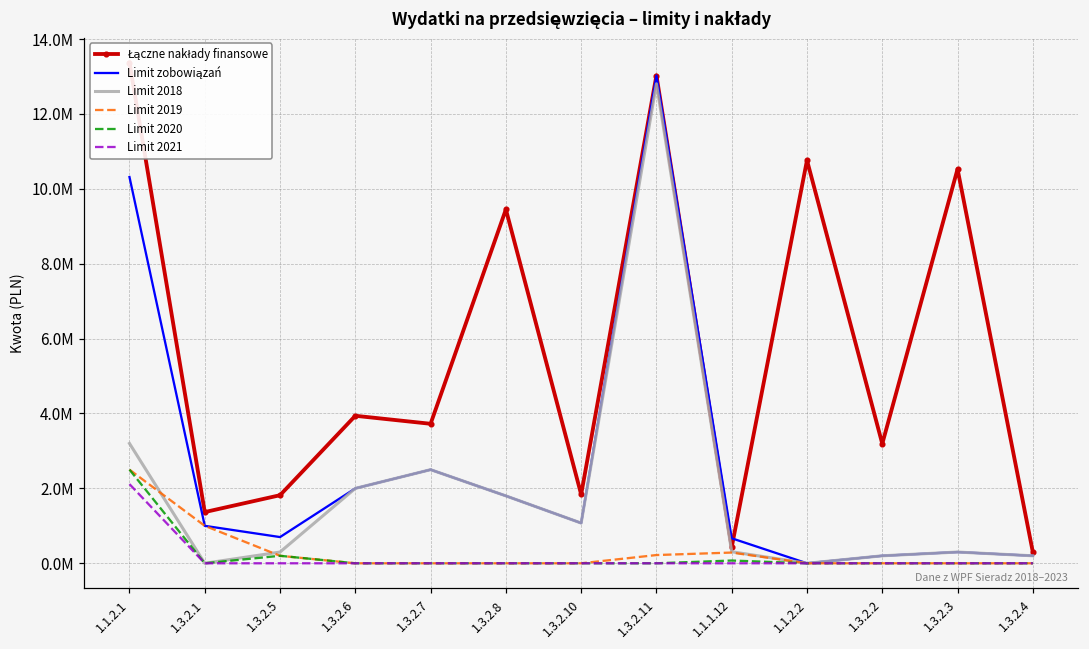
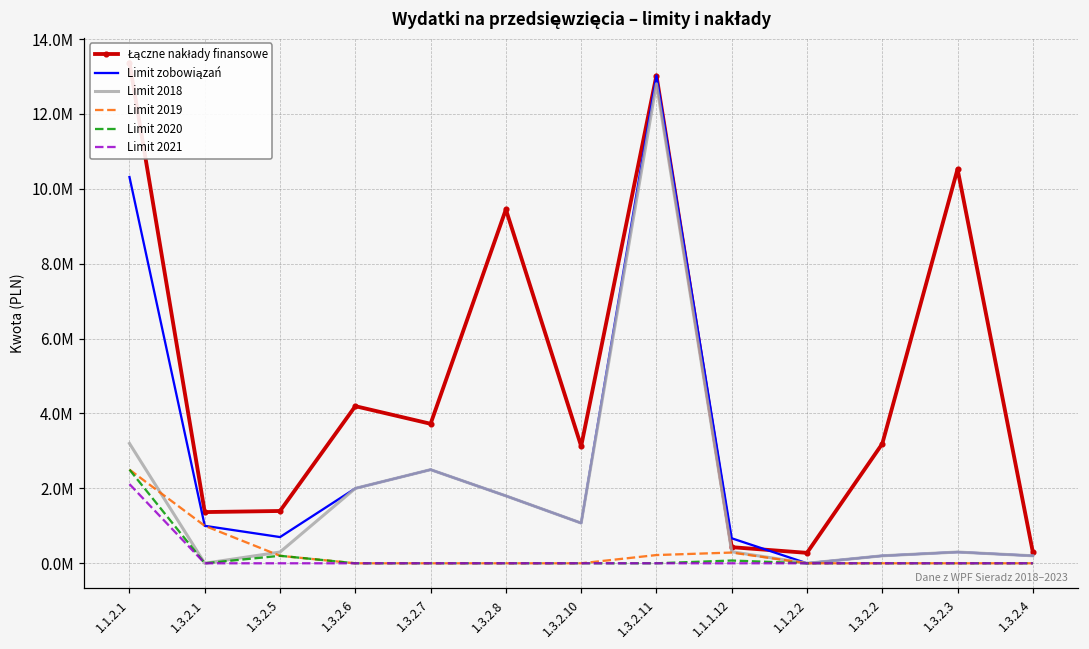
Łączne nakłady finansowe, 1.3.2.5: 1800000 -> 1400000
Łączne nakłady finansowe, 1.3.2.6: 3900000 -> 4200000
Łączne nakłady finansowe, 1.3.2.10: 1800000 -> 3100000
Łączne nakłady finansowe, 1.1.2.2: 10800000 -> 300000
